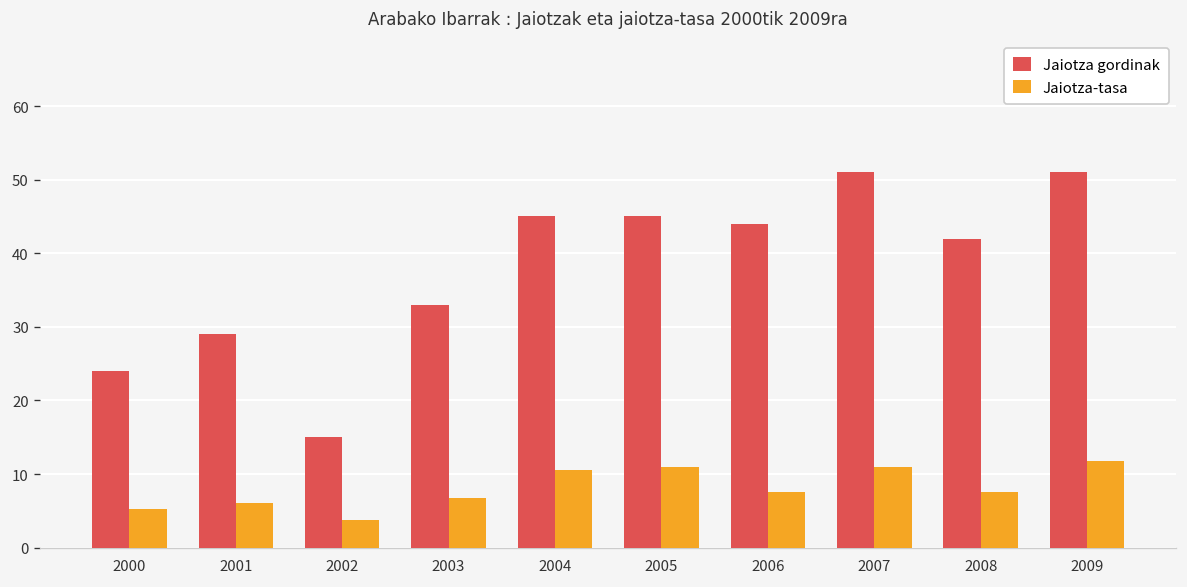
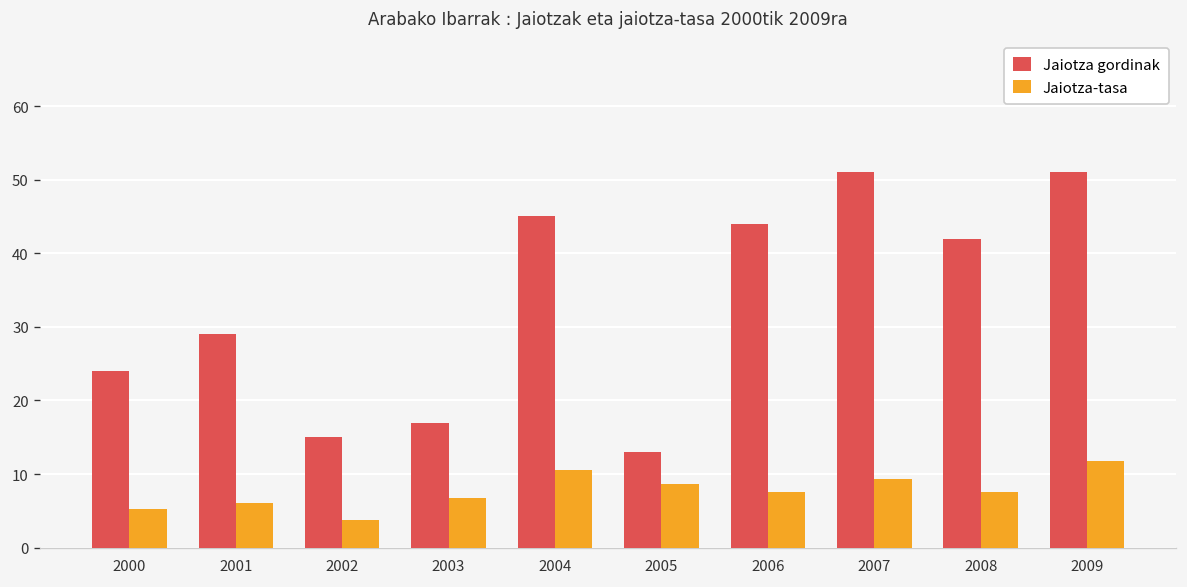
Jaiotza gordinak, 2003: 33 -> 17
Jaiotza gordinak, 2005: 45 -> 13
Jaiotza-tasa, 2005: 11 -> 9
Jaiotza-tasa, 2007: 11 -> 9
